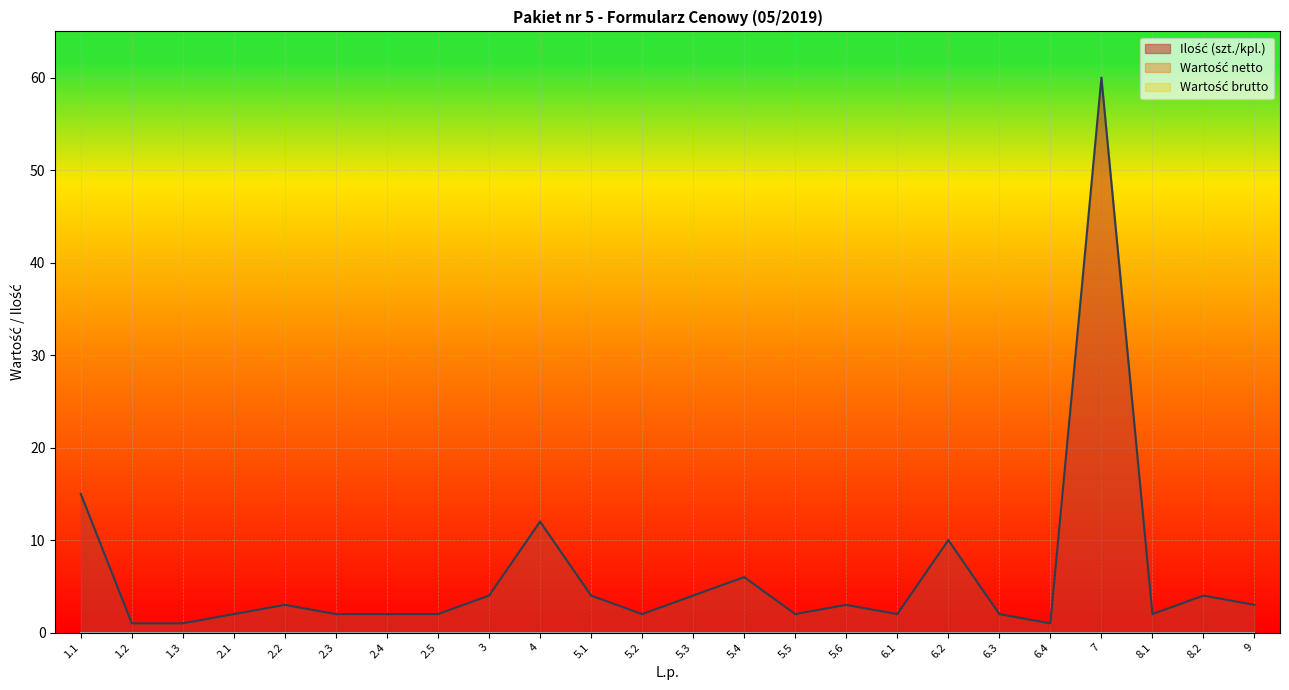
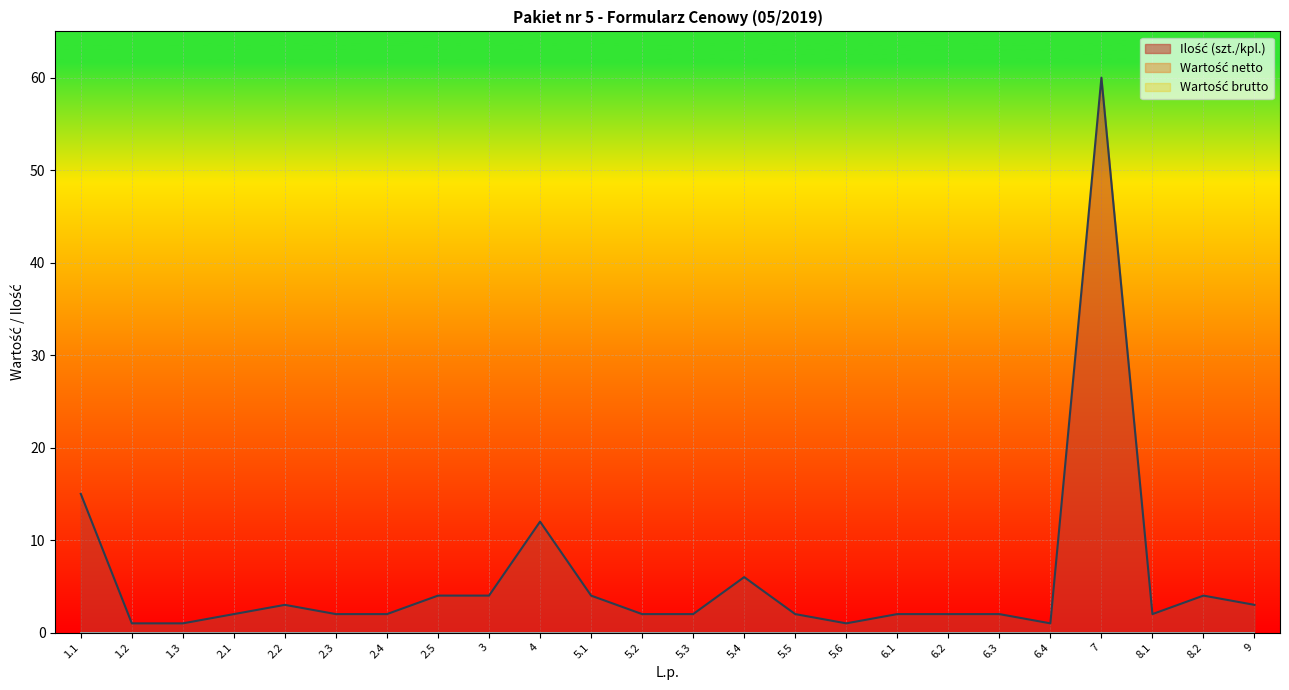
Ilość (szt./kpl.), 2.5: 2 -> 4
Ilość (szt./kpl.), 5.3: 4 -> 2
Ilość (szt./kpl.), 5.6: 3 -> 1
Ilość (szt./kpl.), 6.2: 10 -> 2
